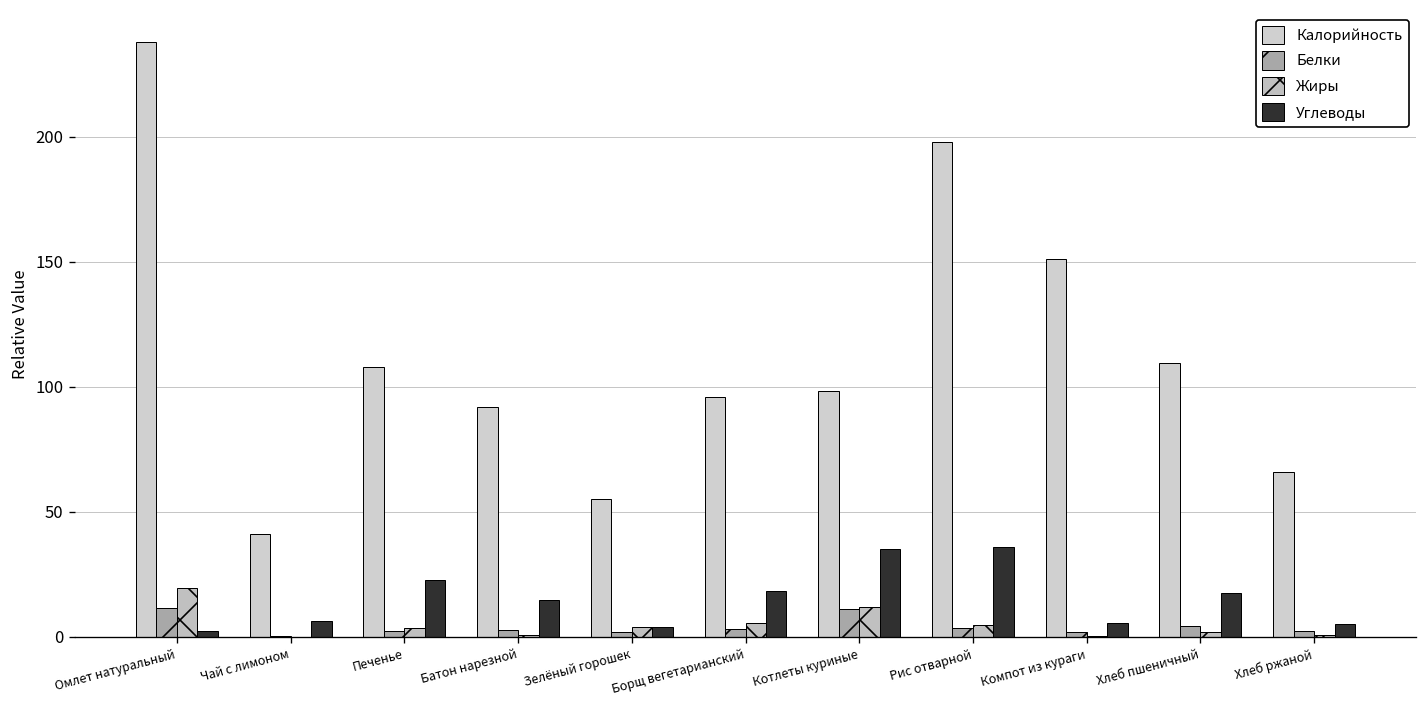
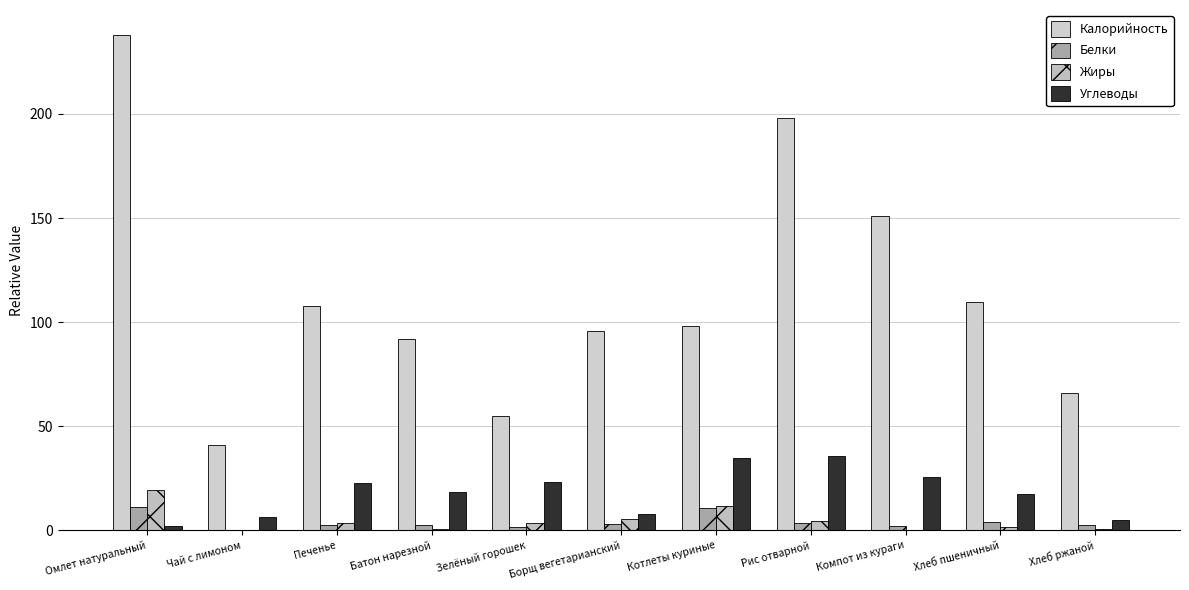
Углеводы, Батон нарезной: 15 -> 18
Углеводы, Зелёный горошек: 4 -> 23
Углеводы, Борщ вегетарианский: 18 -> 8
Углеводы, Компот из кураги: 6 -> 26
